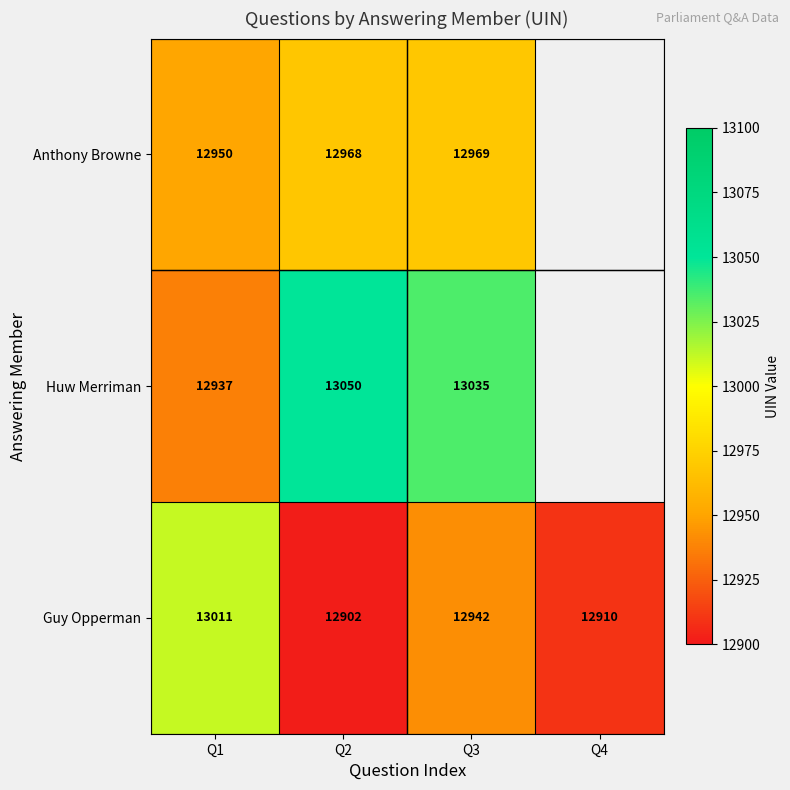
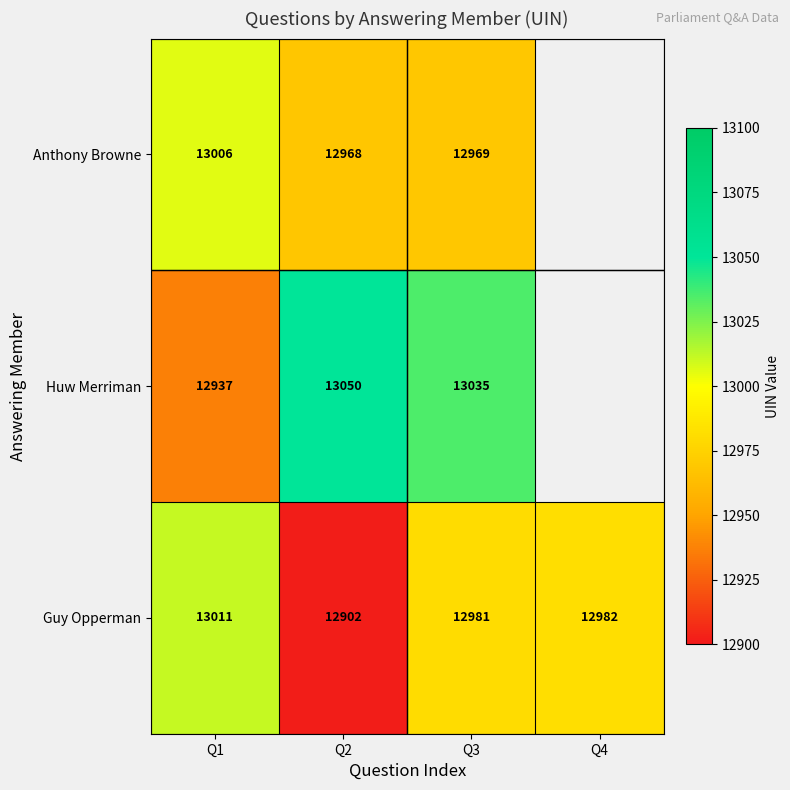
Anthony Browne, Q1: 12950 -> 13006
Guy Opperman, Q3: 12942 -> 12981
Guy Opperman, Q4: 12910 -> 12982
